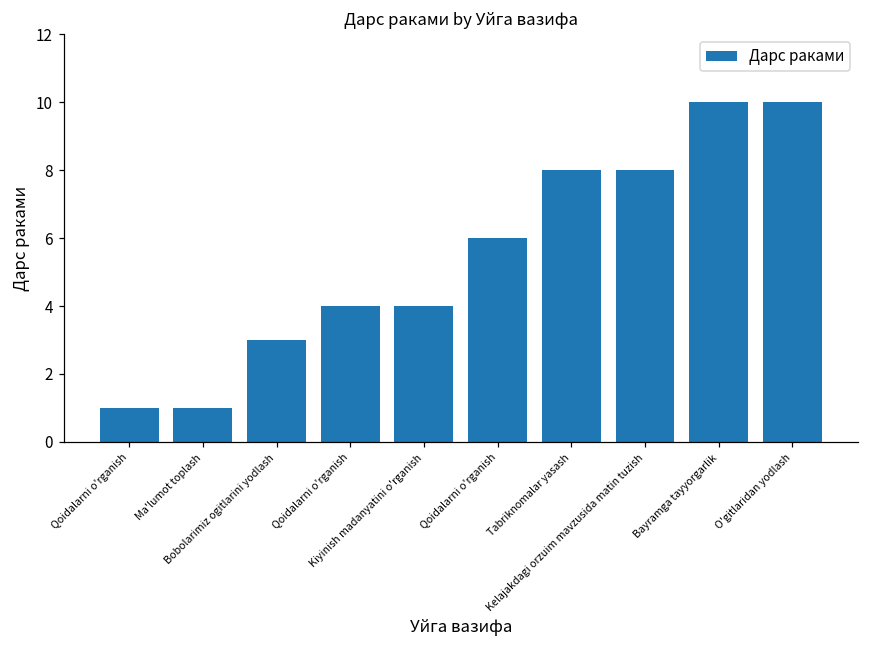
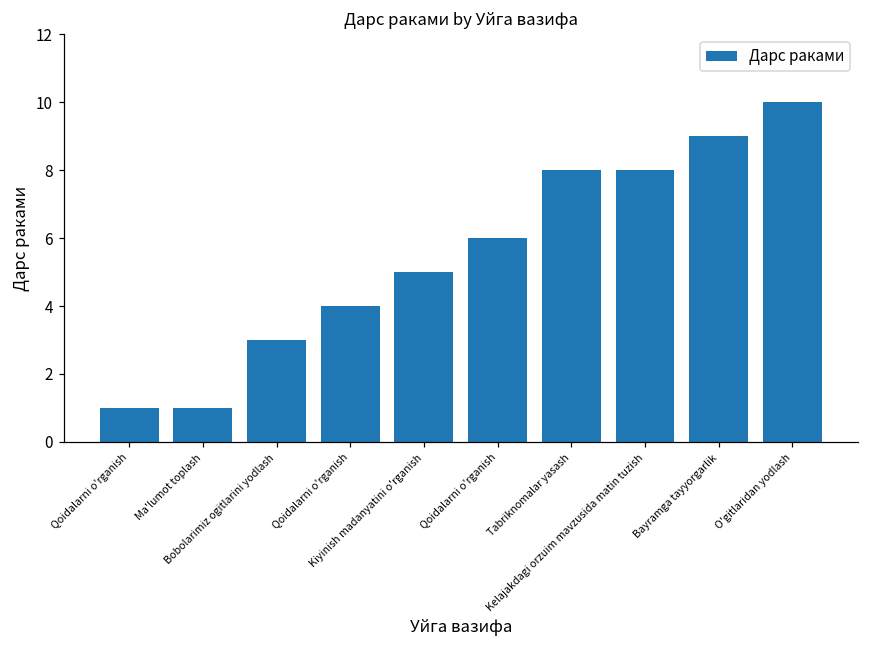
Kiyinish madanyatini o'rganish: 4 -> 5
Bayramga tayyorgarlik: 10 -> 9
